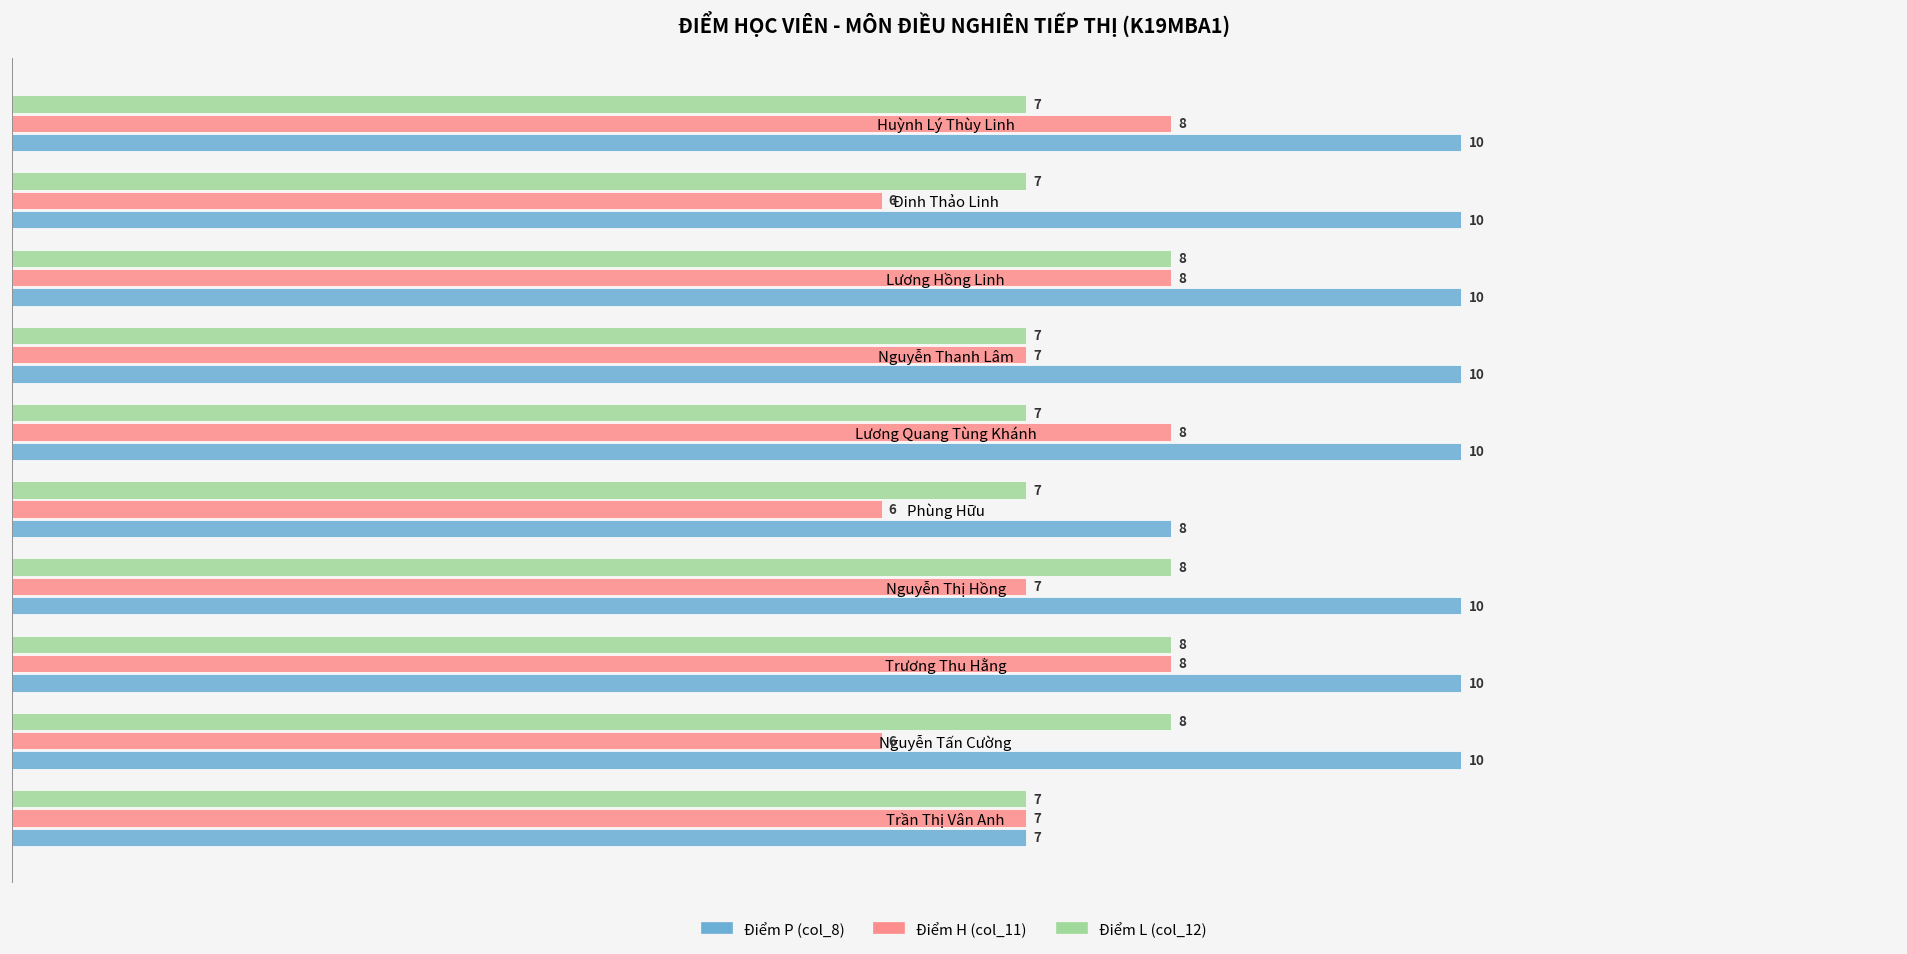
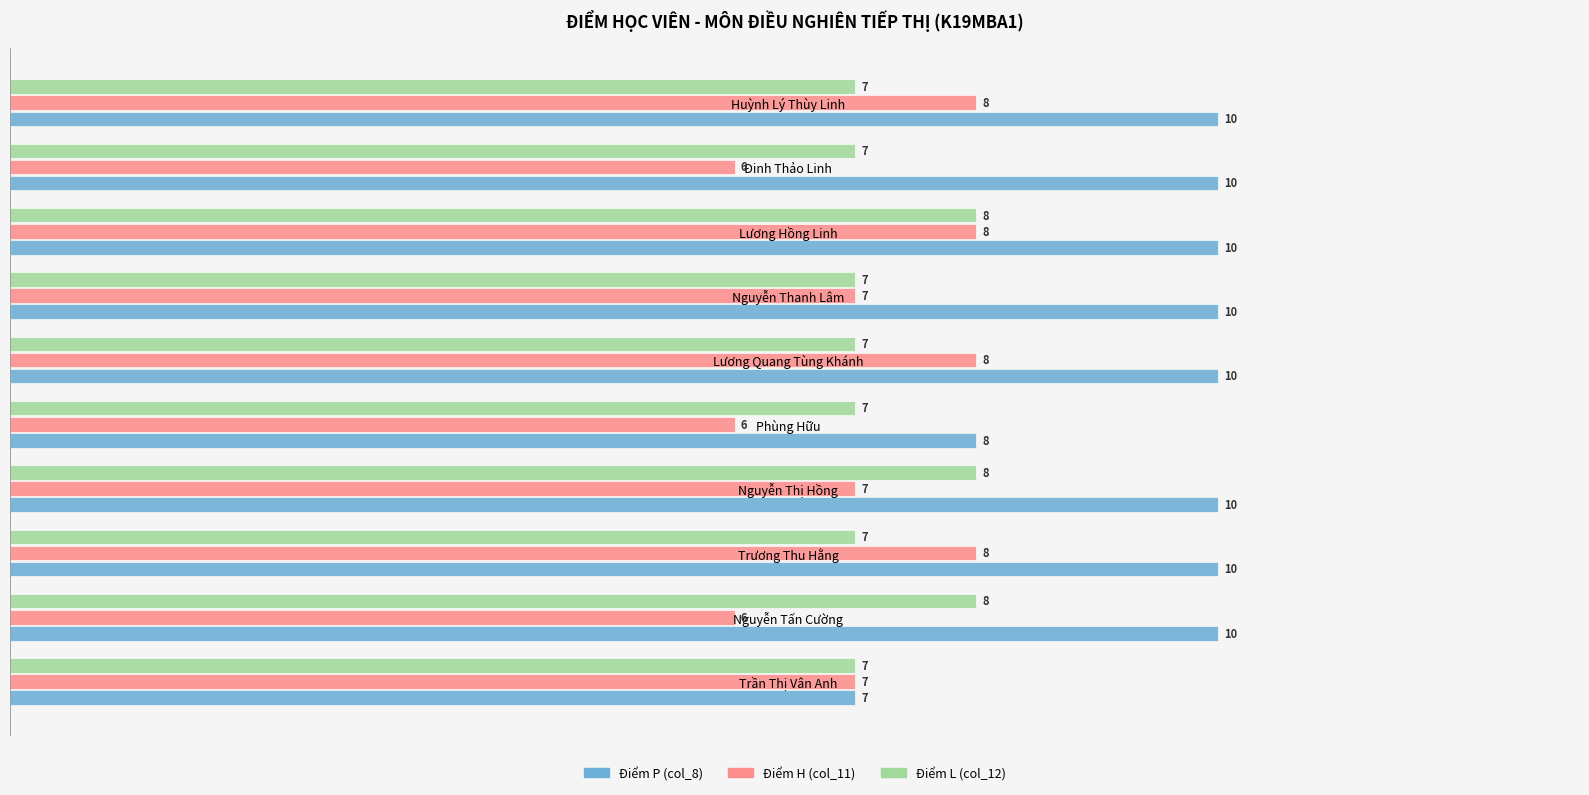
Điểm L (col_12), Trương Thu Hằng: 8 -> 7
